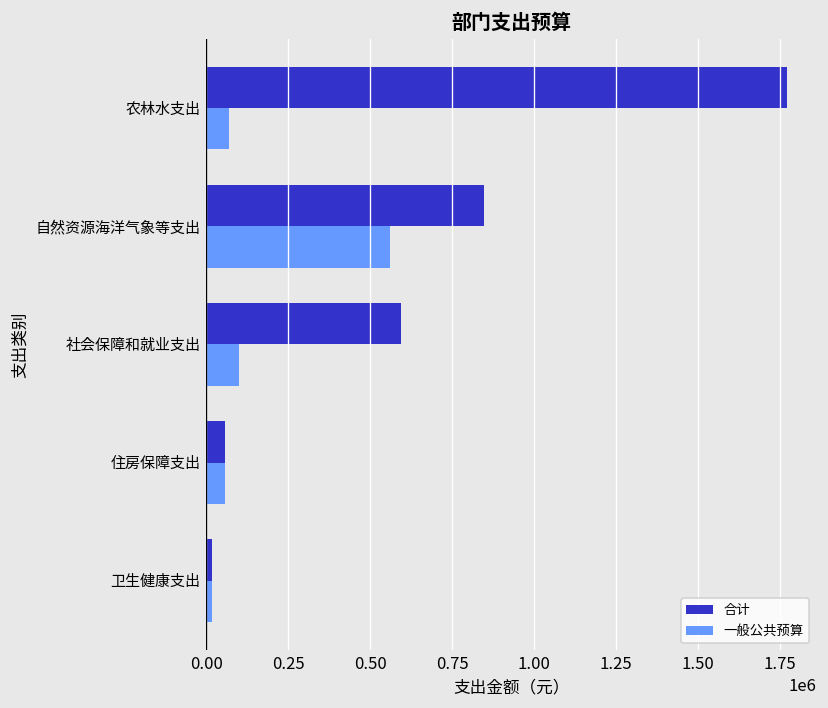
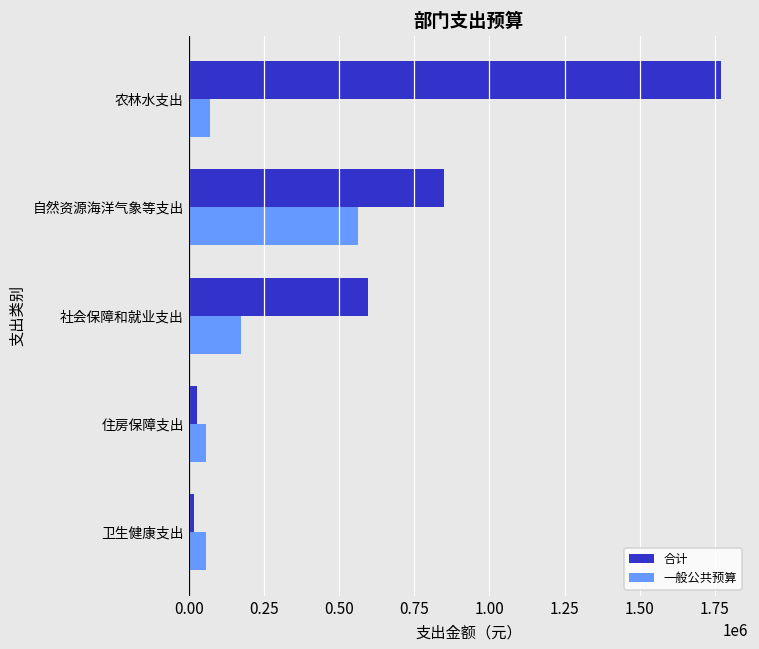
一般公共预算, 社会保障和就业支出: 100000 -> 170000
合计, 住房保障支出: 60000 -> 30000
一般公共预算, 卫生健康支出: 20000 -> 60000
